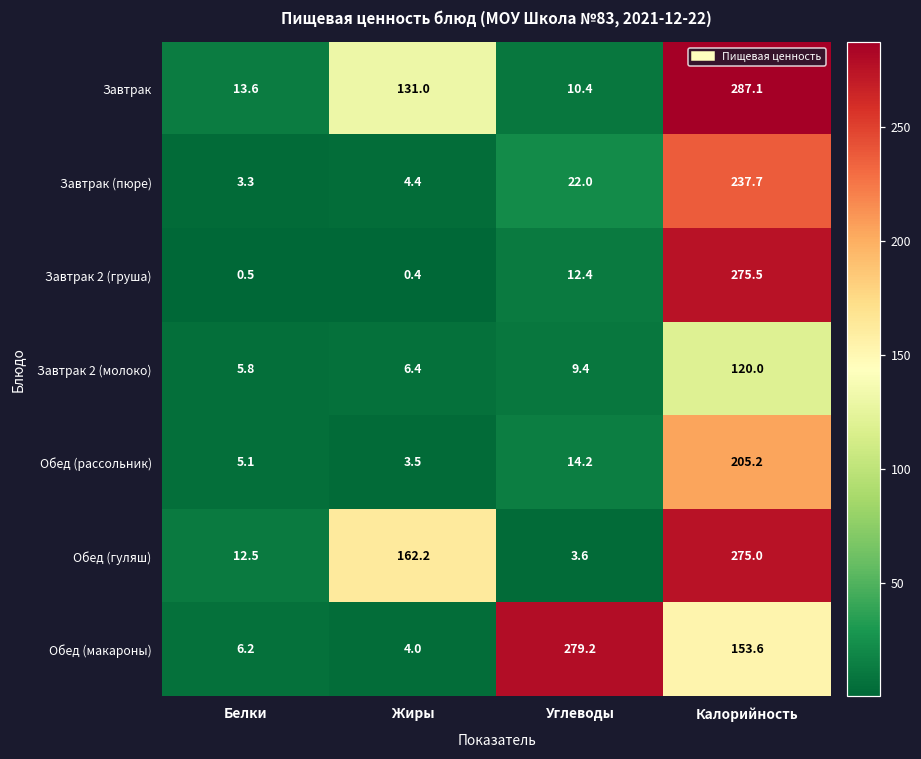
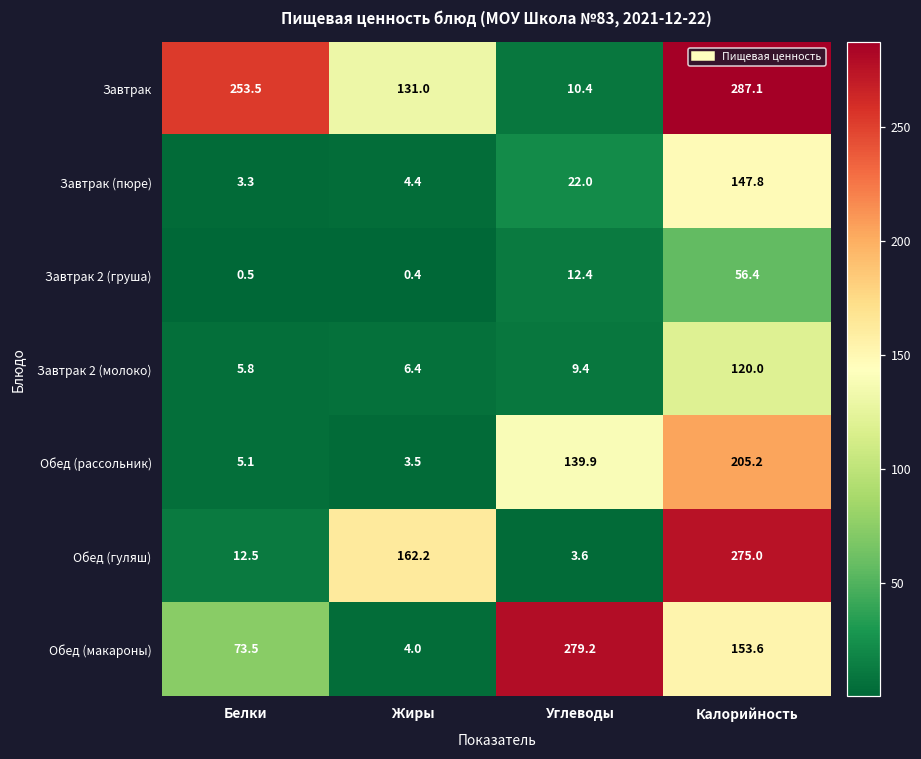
Завтрак, Белки: 13.6 -> 253.5
Завтрак (пюре), Калорийность: 237.7 -> 147.8
Завтрак 2 (груша), Калорийность: 275.5 -> 56.4
Обед (рассольник), Углеводы: 14.2 -> 139.9
Обед (макароны), Белки: 6.2 -> 73.5
